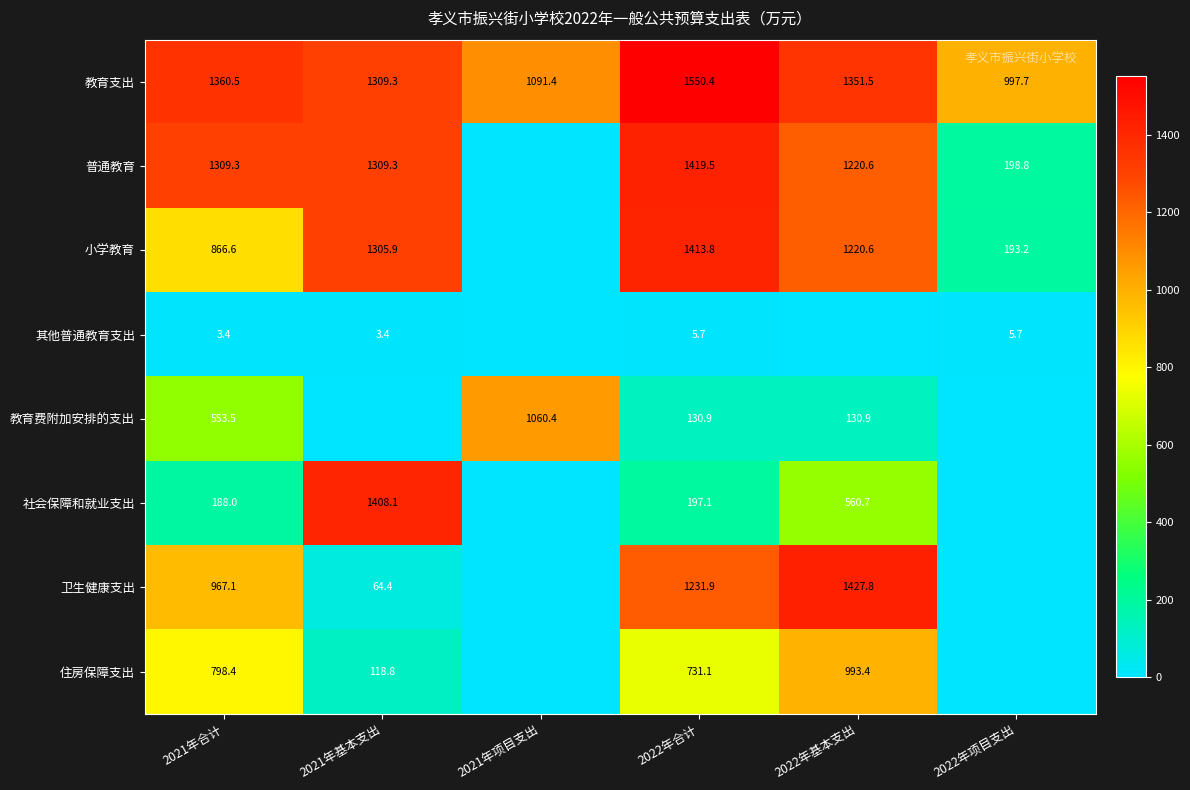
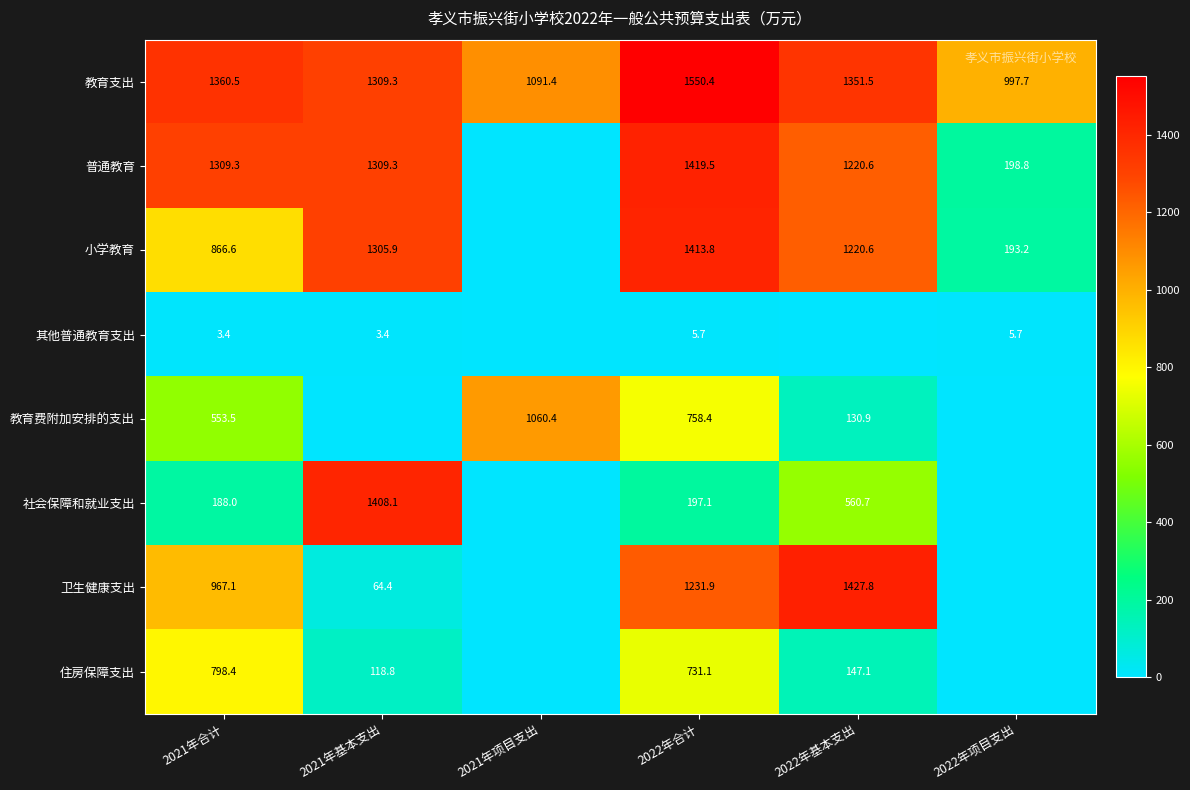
教育费附加安排的支出, 2022年合计: 130.9 -> 758.4
住房保障支出, 2022年基本支出: 993.4 -> 147.1
